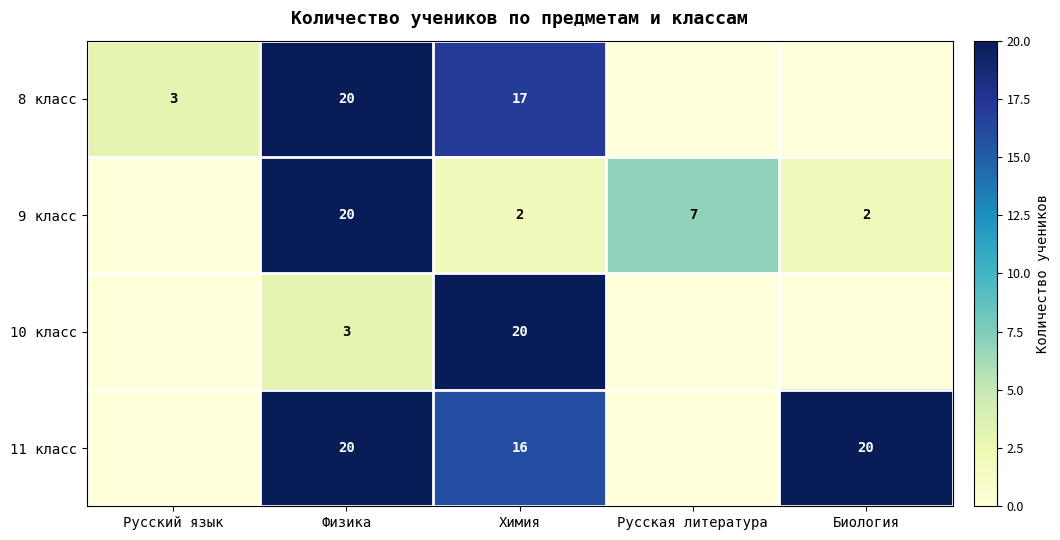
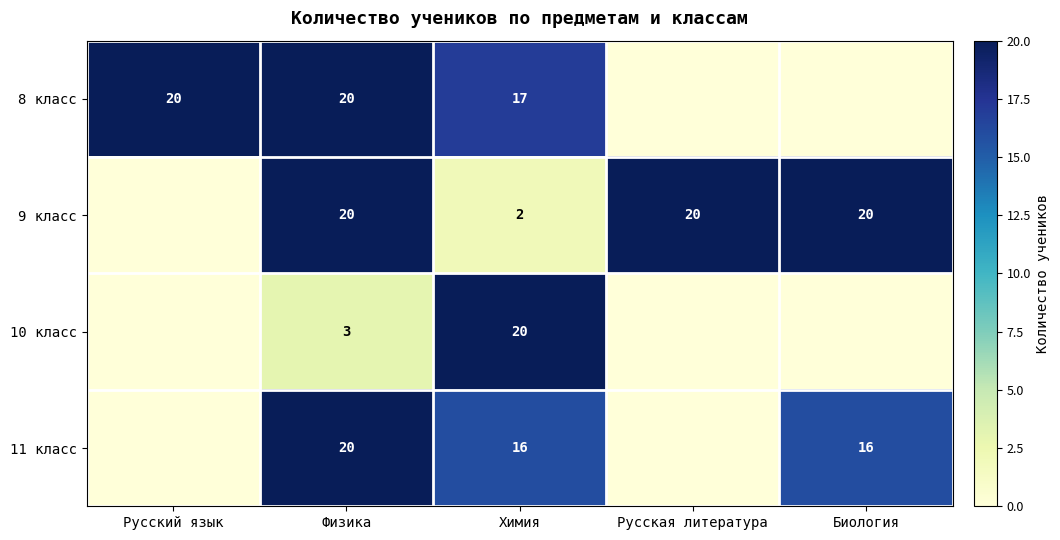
8 класс, Русский язык: 3 -> 20
9 класс, Русская литература: 7 -> 20
9 класс, Биология: 2 -> 20
11 класс, Биология: 20 -> 16
